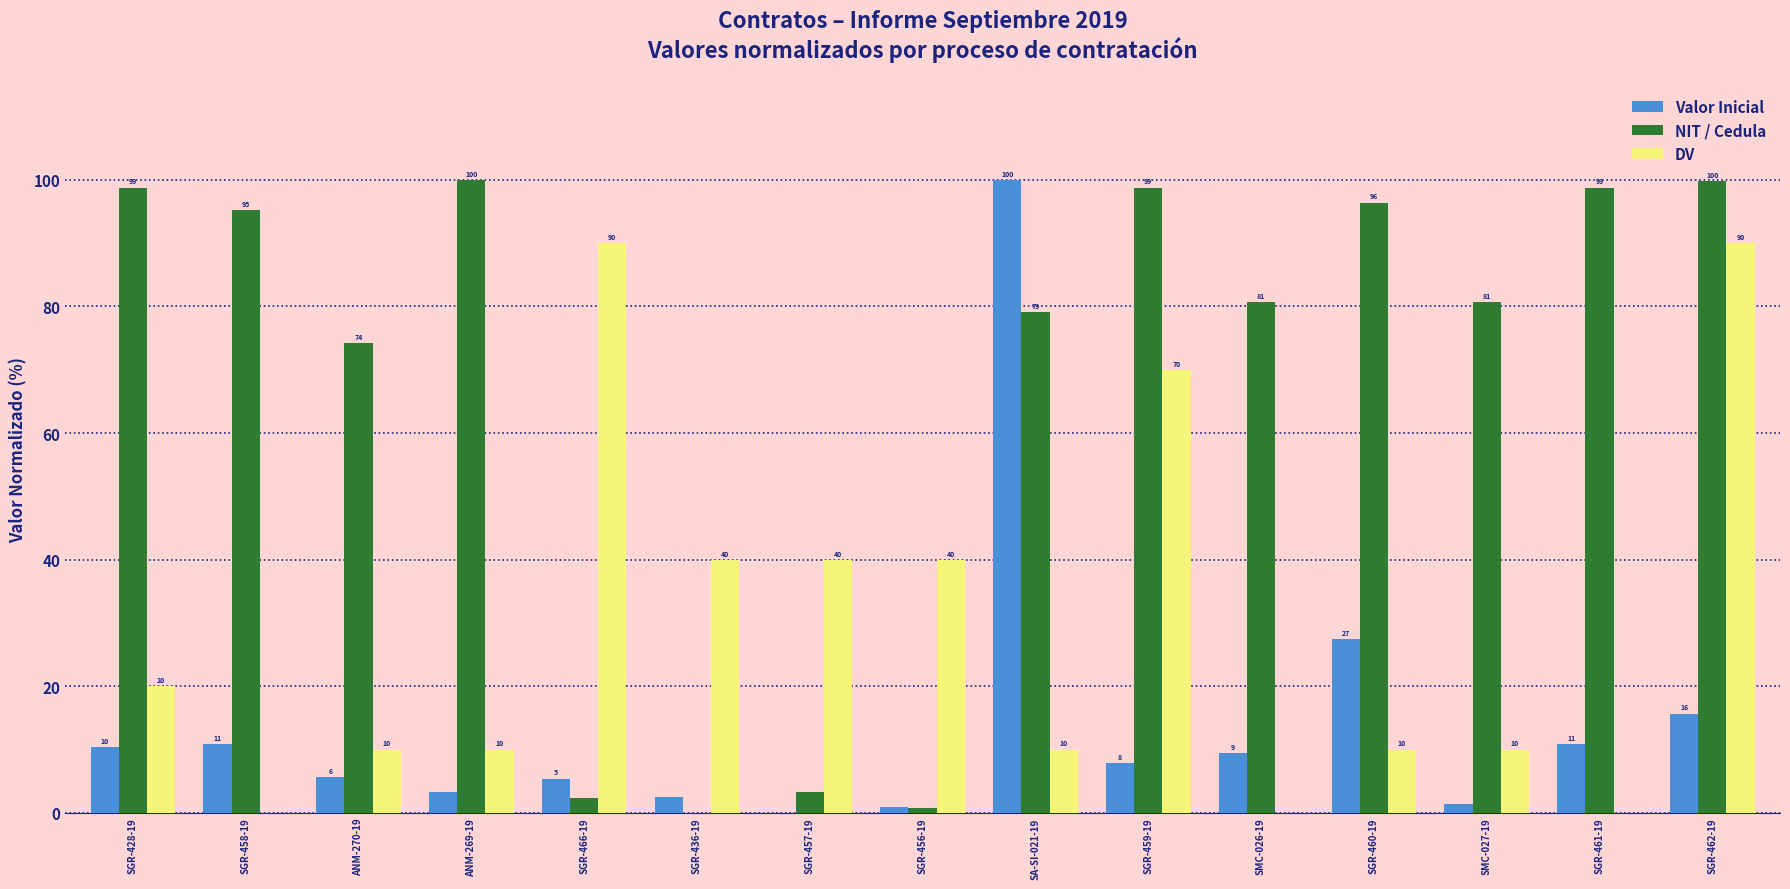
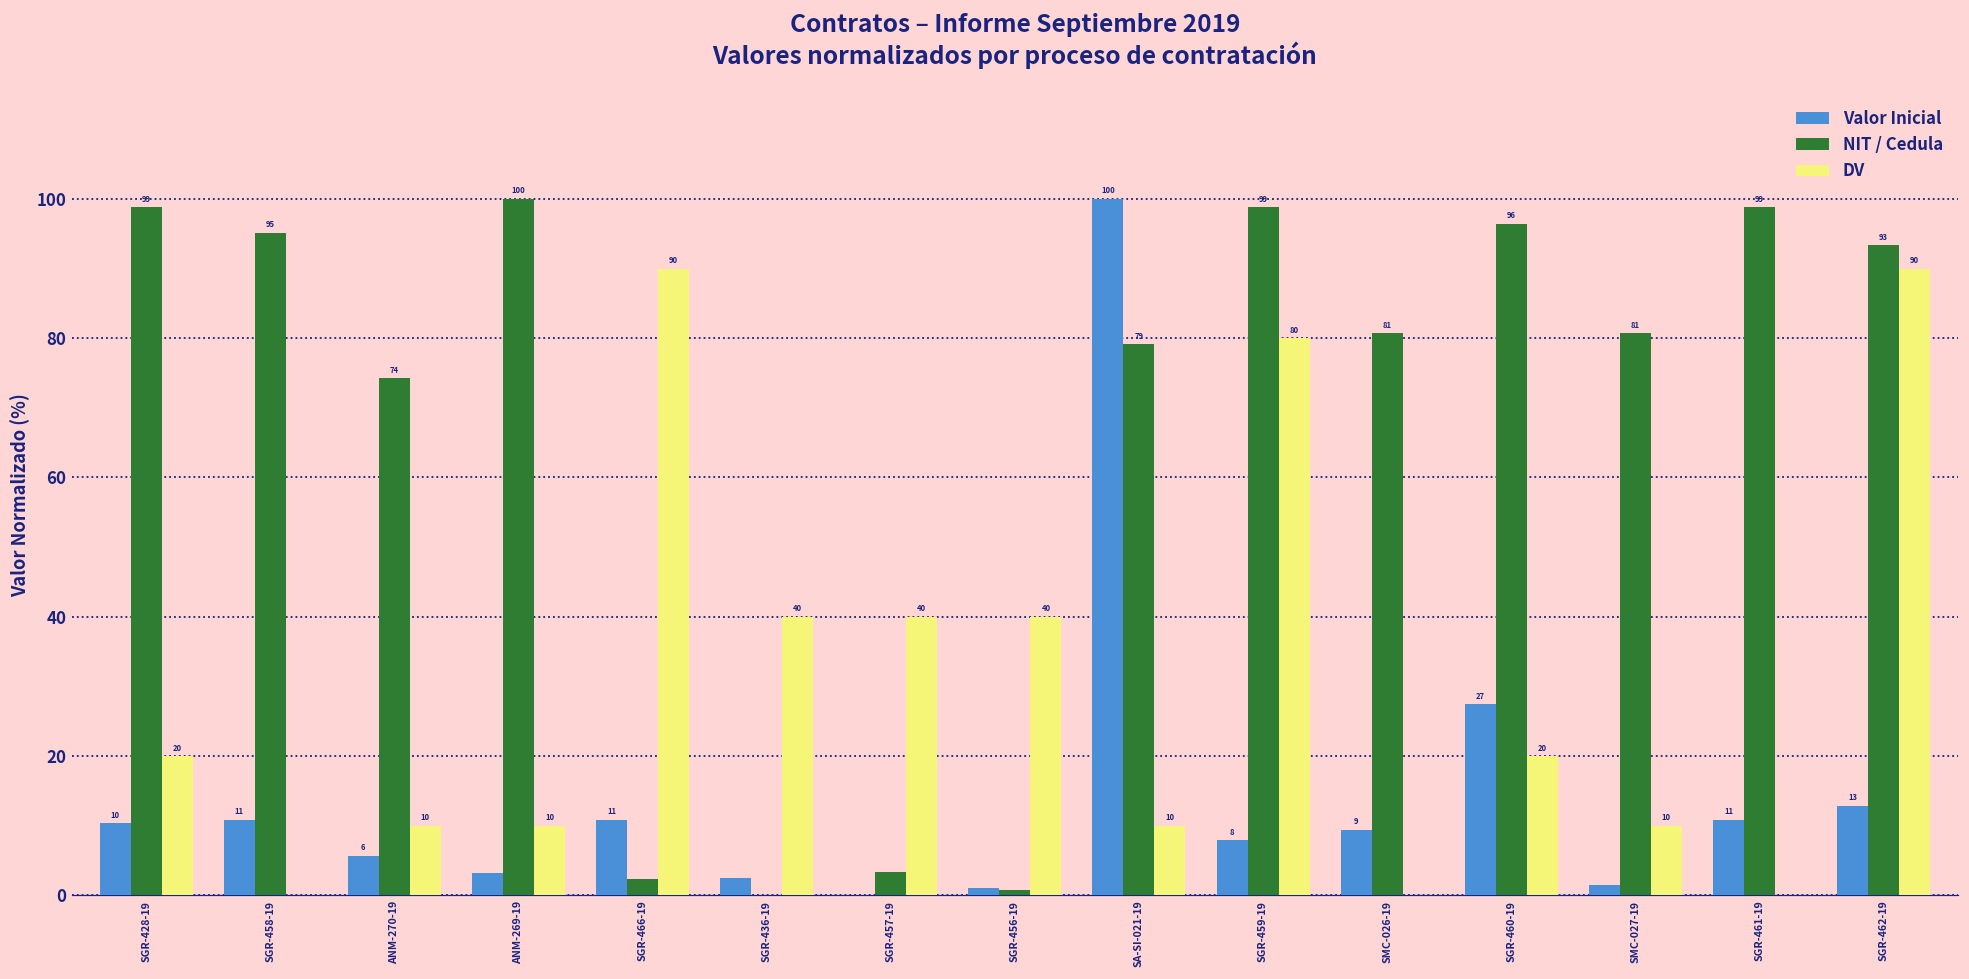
Valor Inicial, SGR-466-19: 5 -> 11
DV, SGR-459-19: 70 -> 80
DV, SGR-460-19: 10 -> 20
Valor Inicial, SGR-462-19: 16 -> 13
NIT / Cedula, SGR-462-19: 100 -> 93
